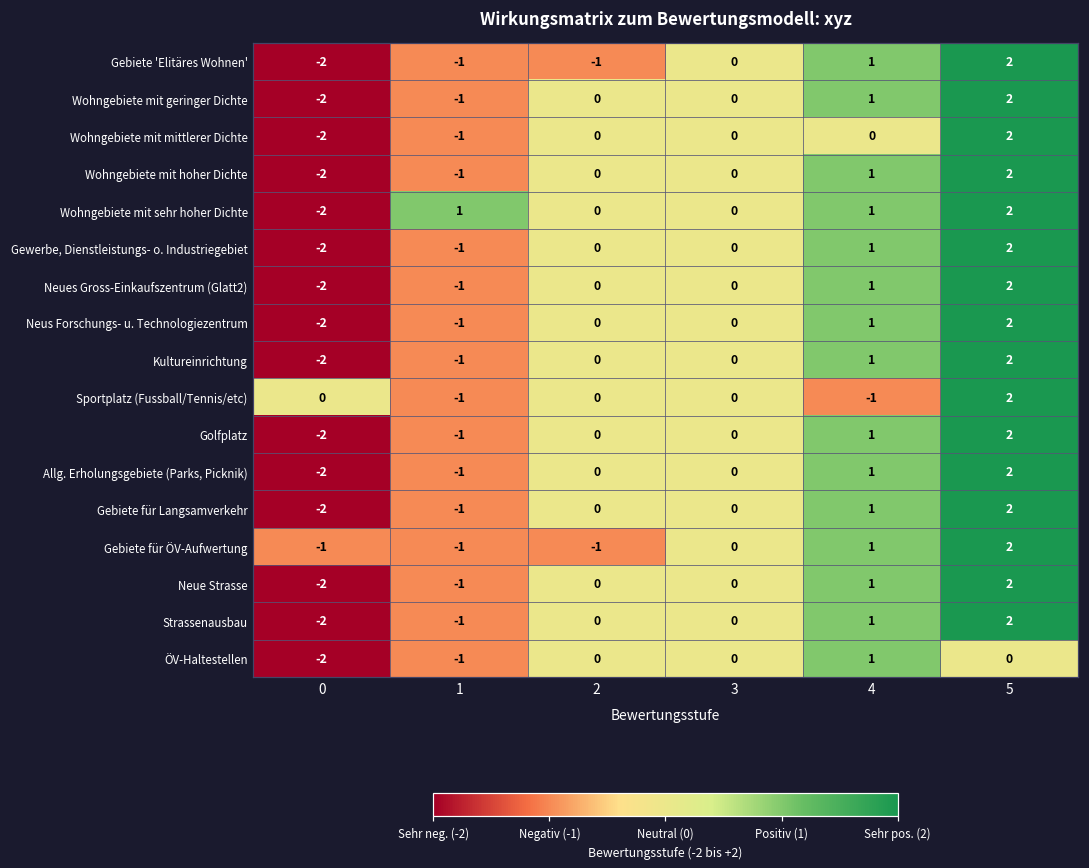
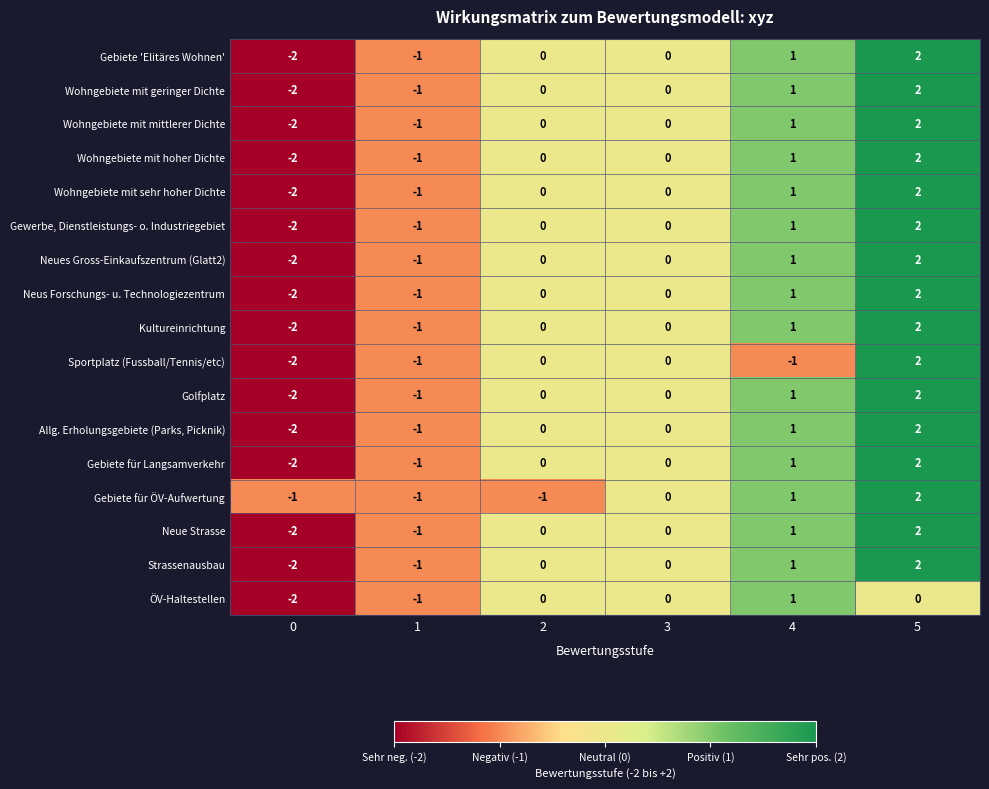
Gebiete 'Elitäres Wohnen', 2: -1 -> 0
Wohngebiete mit mittlerer Dichte, 4: 0 -> 1
Wohngebiete mit sehr hoher Dichte, 1: 1 -> -1
Sportplatz (Fussball/Tennis/etc), 0: 0 -> -2
